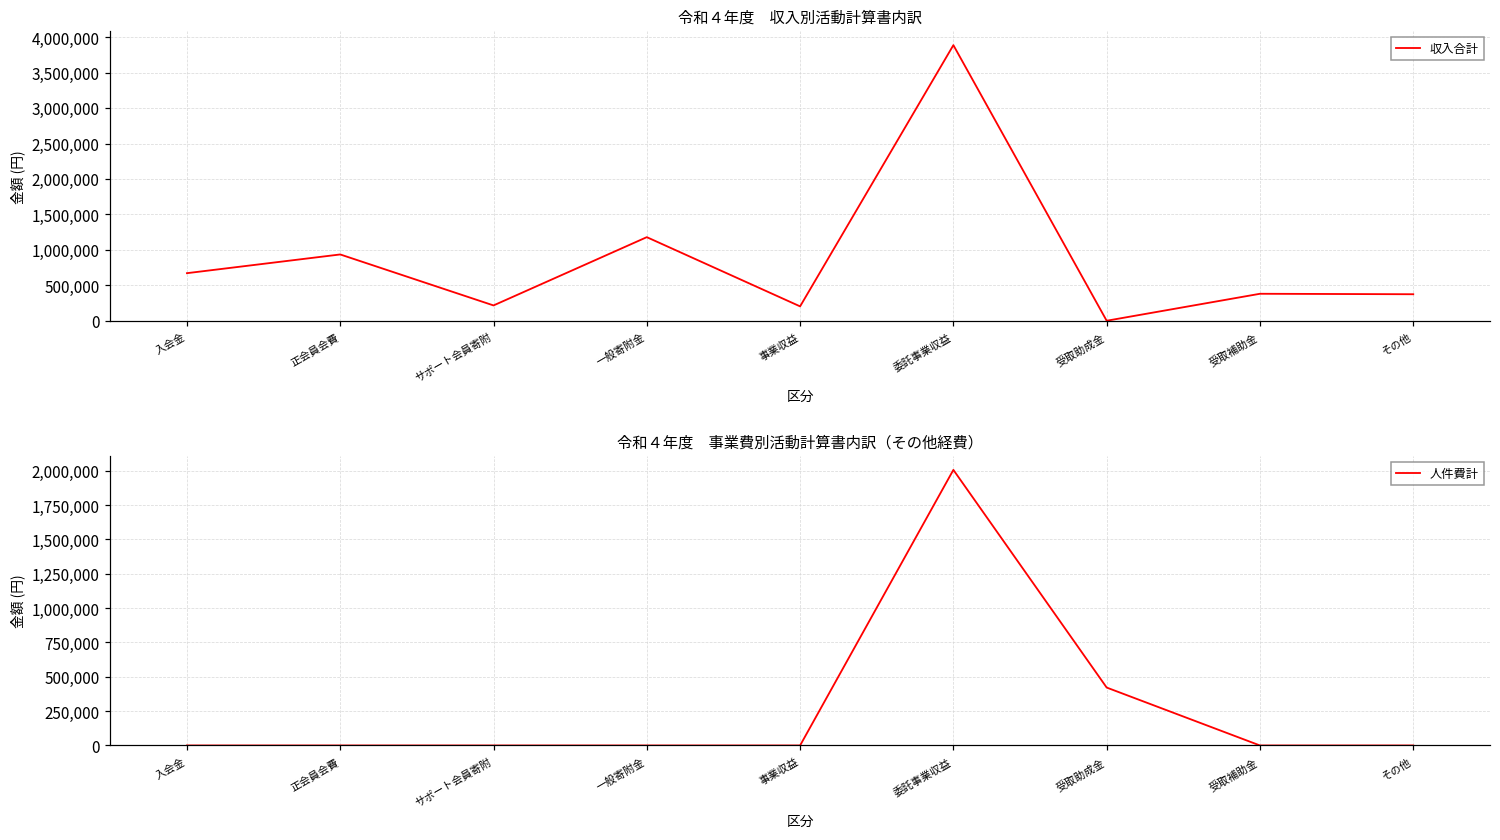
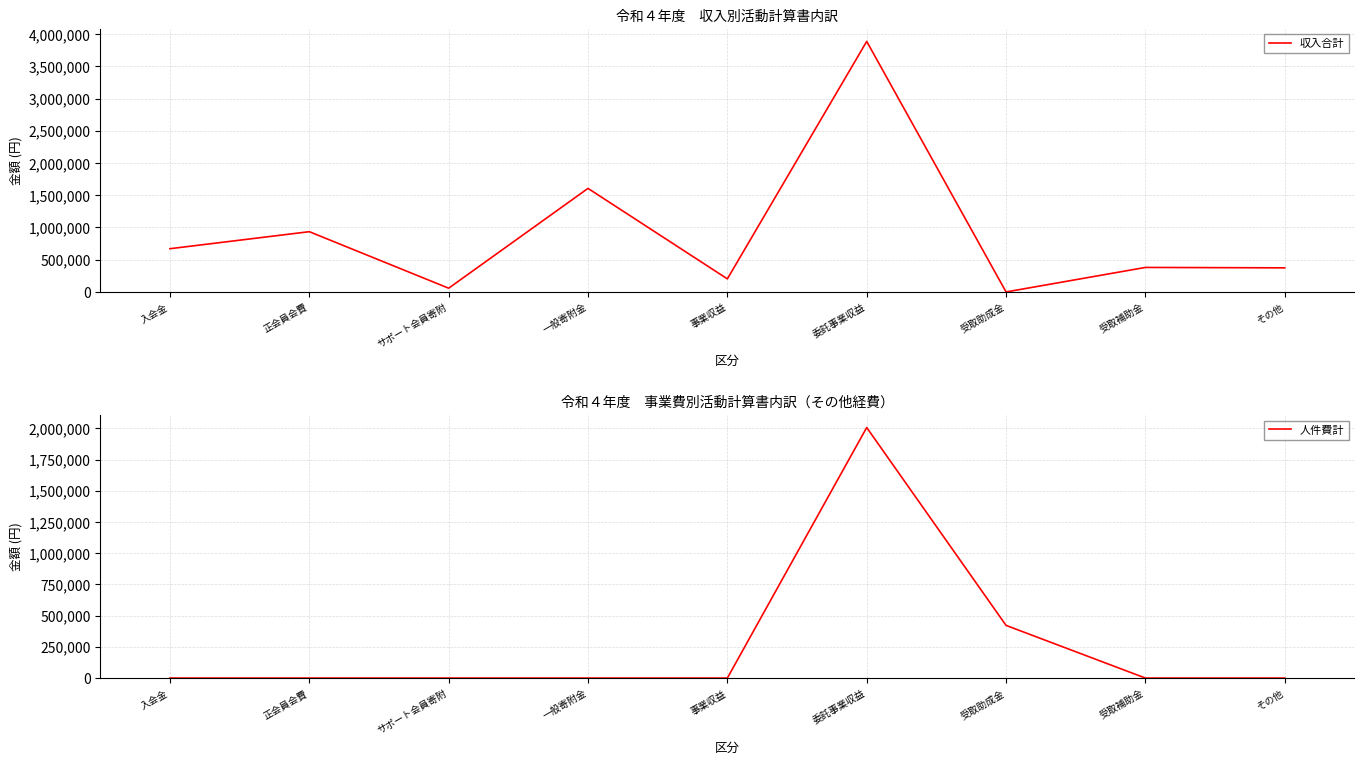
令和４年度 収入別活動計算書内訳, サポート会員寄附: 200,000 -> 100,000
令和４年度 収入別活動計算書内訳, 一般寄附金: 1,200,000 -> 1,600,000
